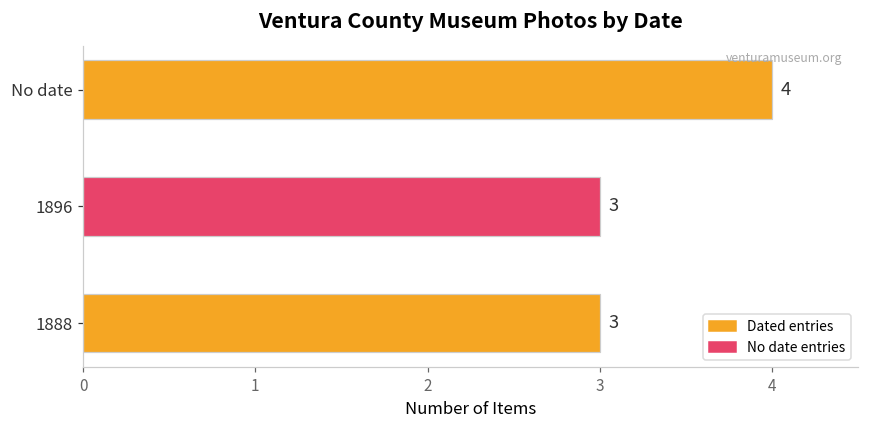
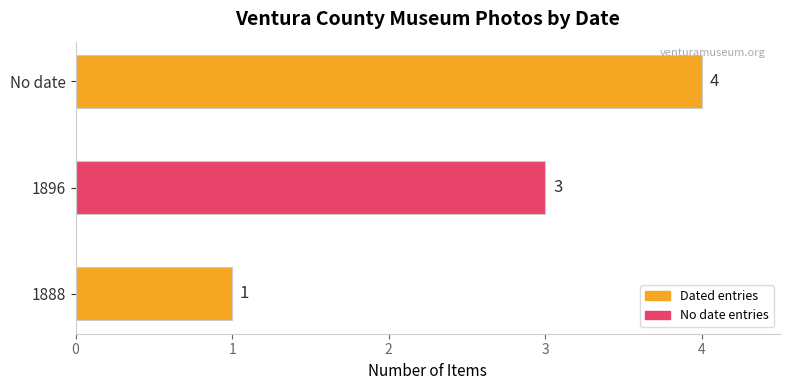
1888: 3 -> 1
